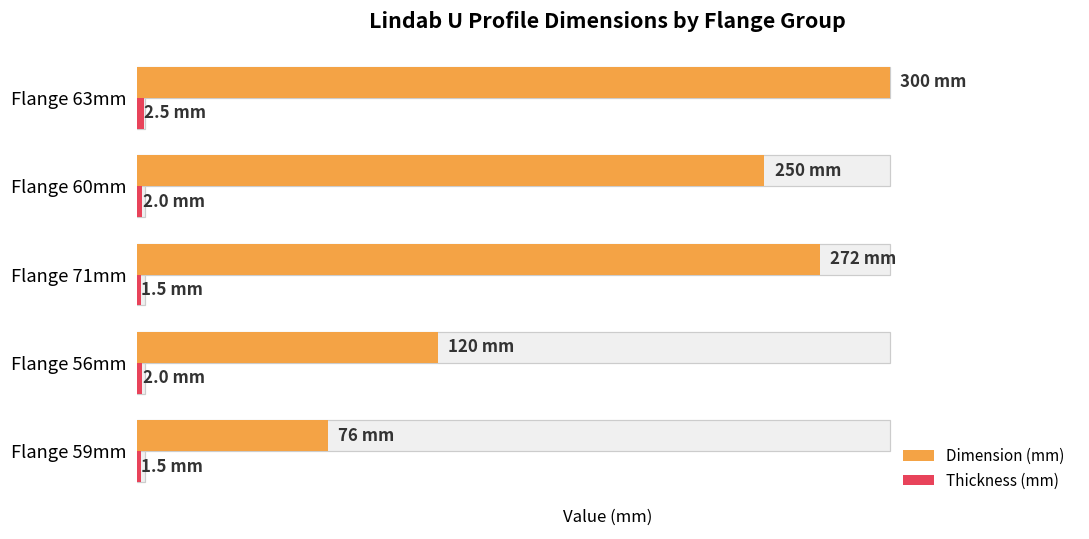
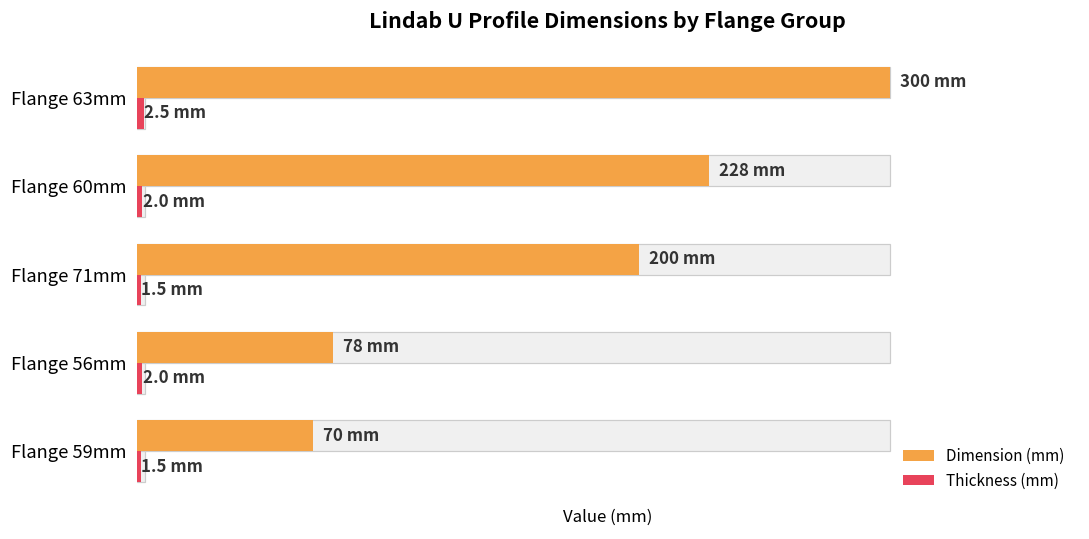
Dimension (mm), Flange 60mm: 250 -> 228
Dimension (mm), Flange 71mm: 272 -> 200
Dimension (mm), Flange 56mm: 120 -> 78
Dimension (mm), Flange 59mm: 76 -> 70
